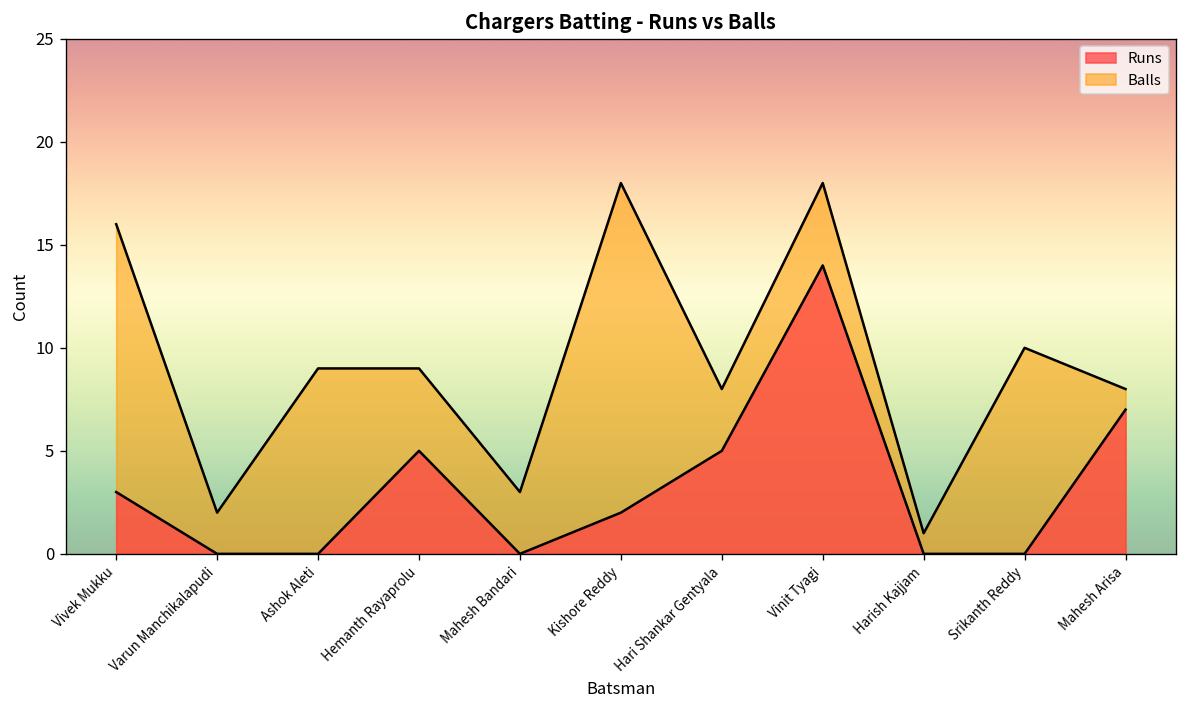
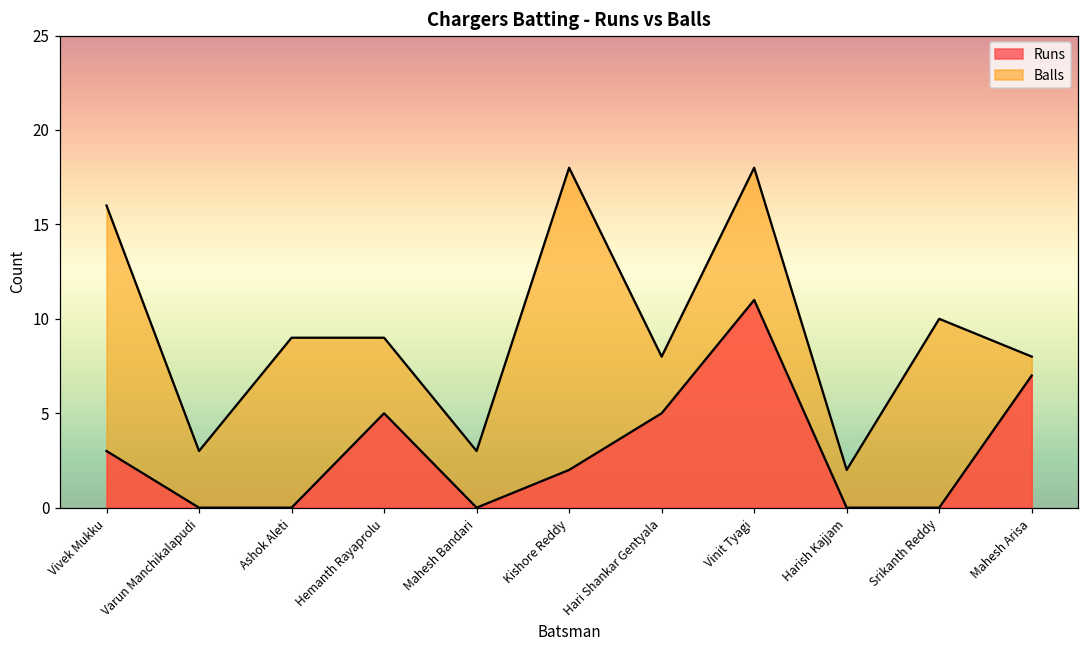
Balls, Varun Manchikalapudi: 2 -> 3
Runs, Vinit Tyagi: 14 -> 11
Balls, Harish Kajjam: 1 -> 2
